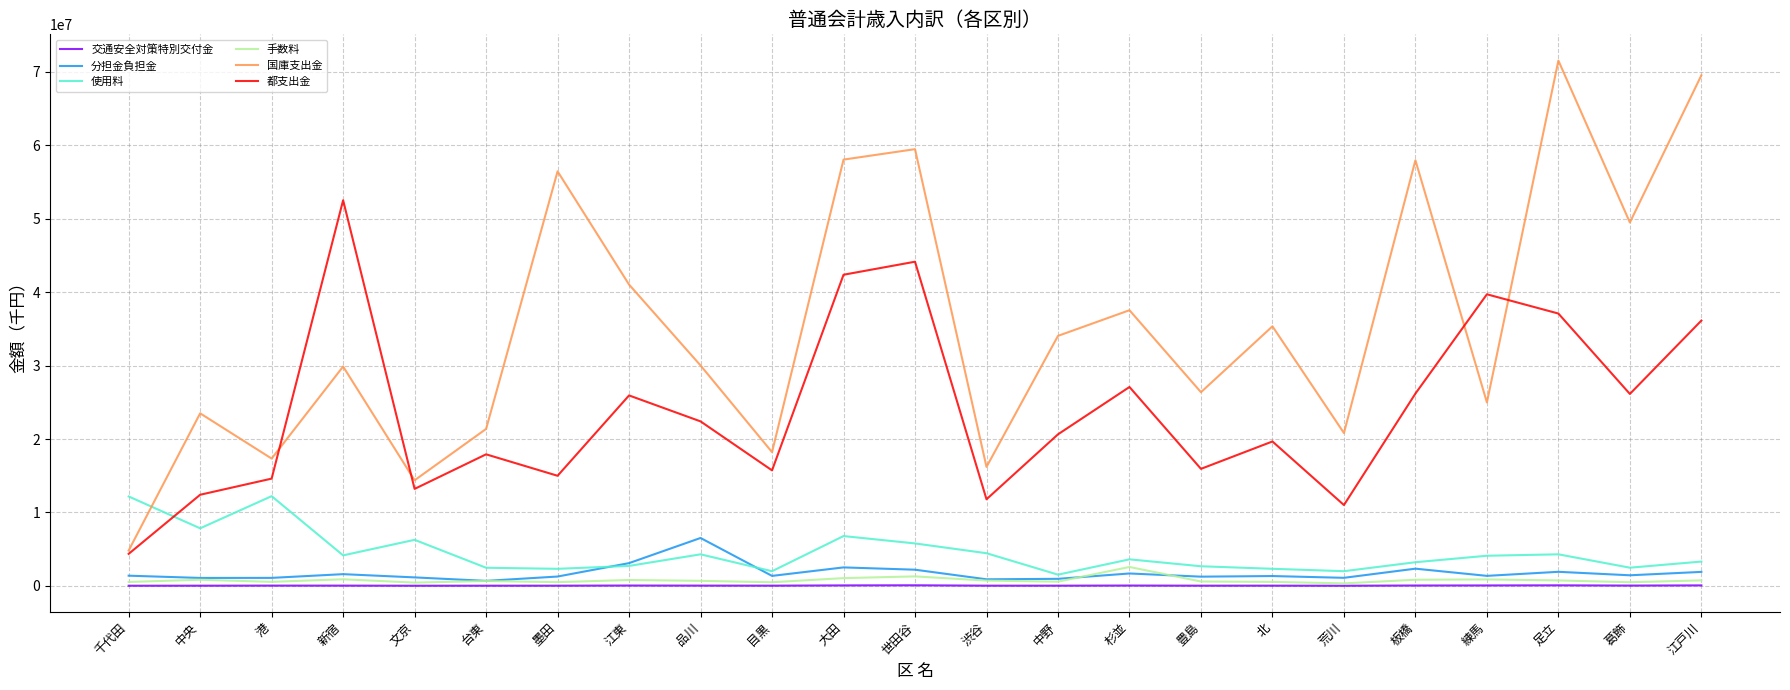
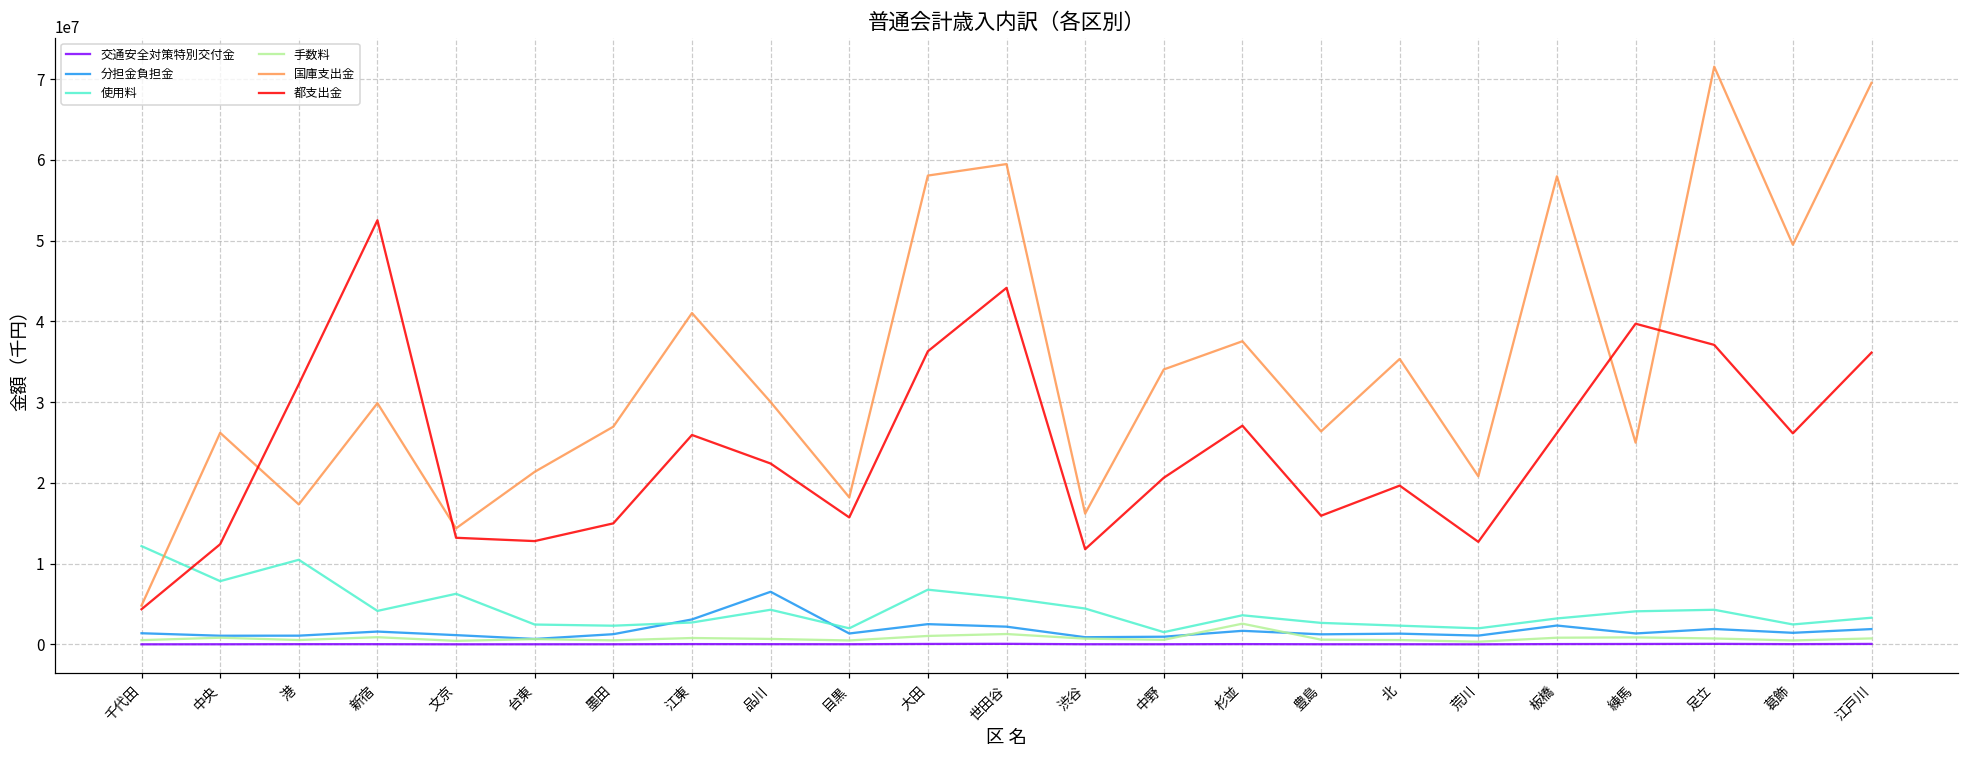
国庫支出金, 中央: 24000000 -> 26000000
使用料, 港: 12000000 -> 10000000
都支出金, 港: 15000000 -> 32000000
都支出金, 台東: 18000000 -> 13000000
国庫支出金, 墨田: 56000000 -> 27000000
都支出金, 大田: 42000000 -> 36000000
都支出金, 荒川: 11000000 -> 13000000
